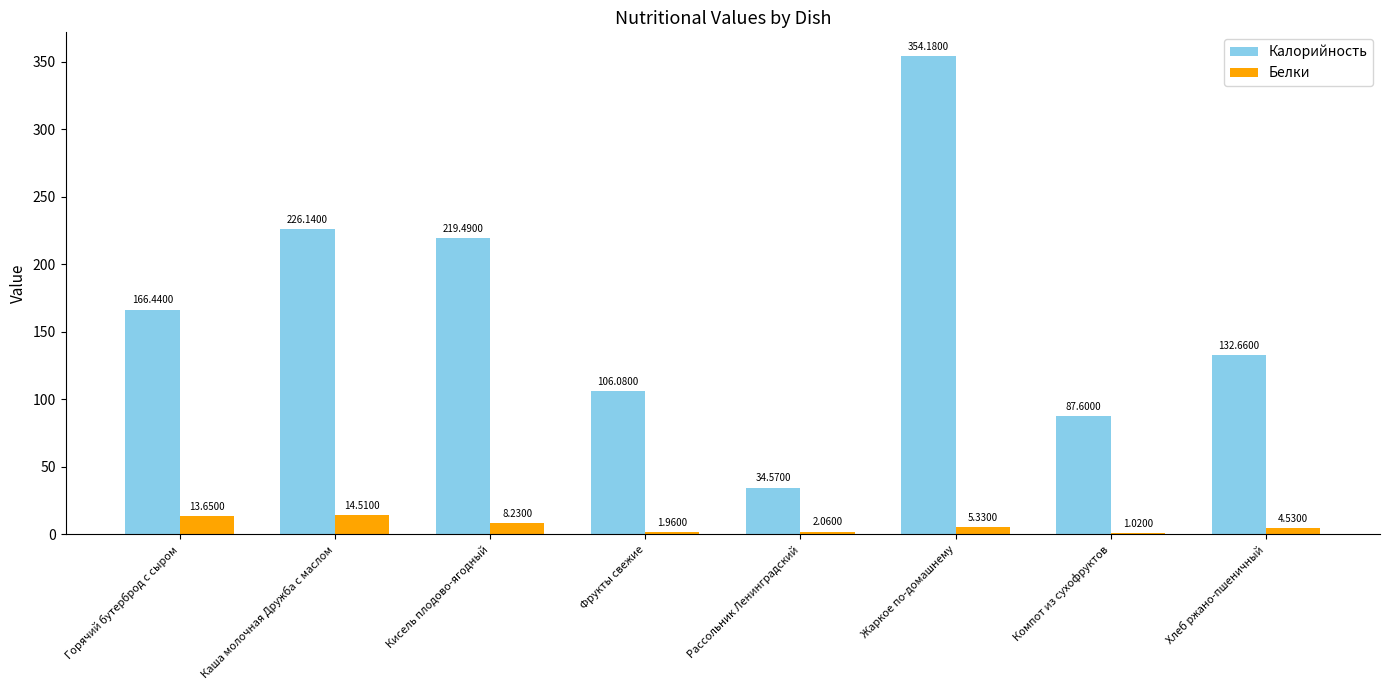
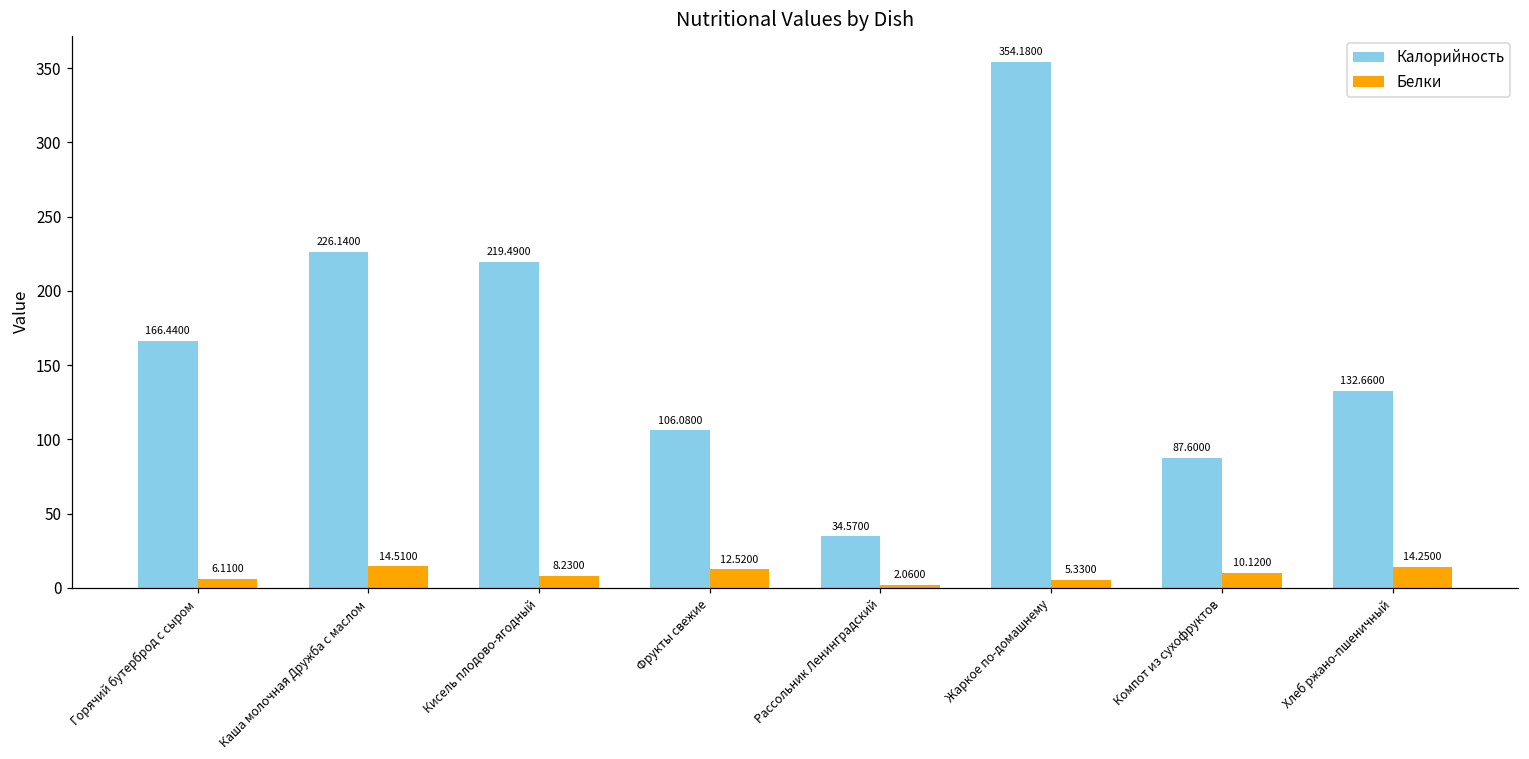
Белки, Горячий бутерброд с сыром: 13.6500 -> 6.1100
Белки, Фрукты свежие: 1.9600 -> 12.5200
Белки, Компот из сухофруктов: 1.0200 -> 10.1200
Белки, Хлеб ржано-пшеничный: 4.5300 -> 14.2500
